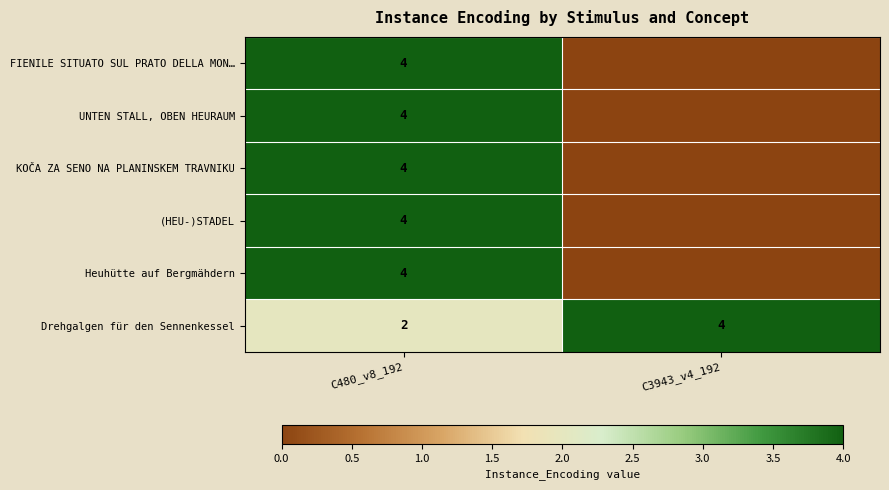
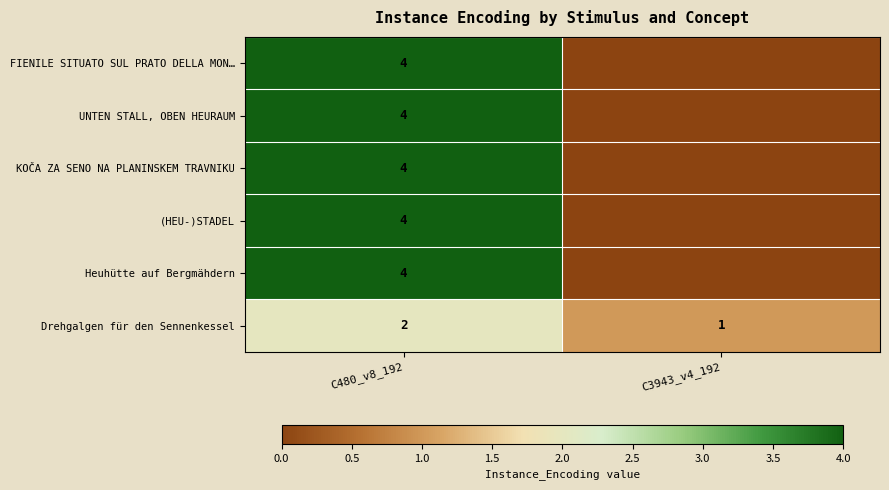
Drehgalgen für den Sennenkessel, C3943_v4_192: 4 -> 1
